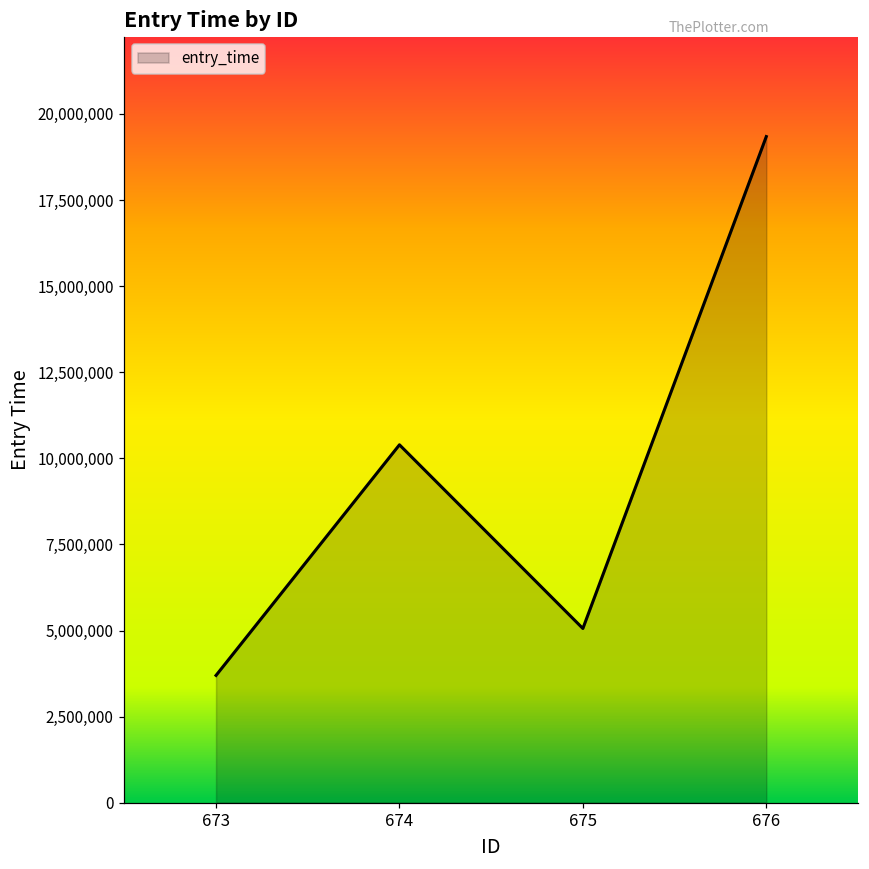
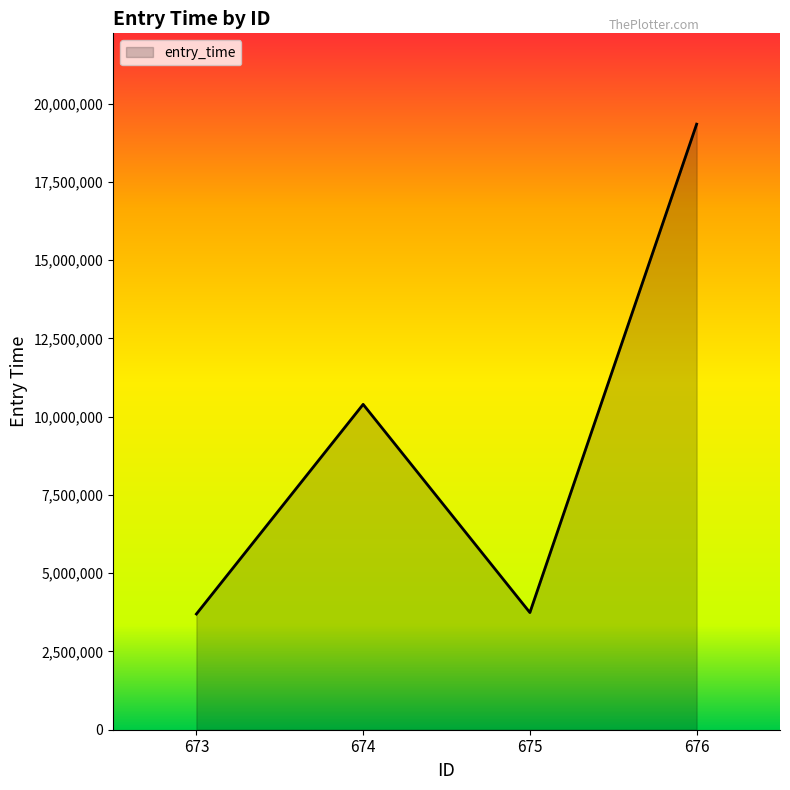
675: 5,100,000 -> 3,700,000
